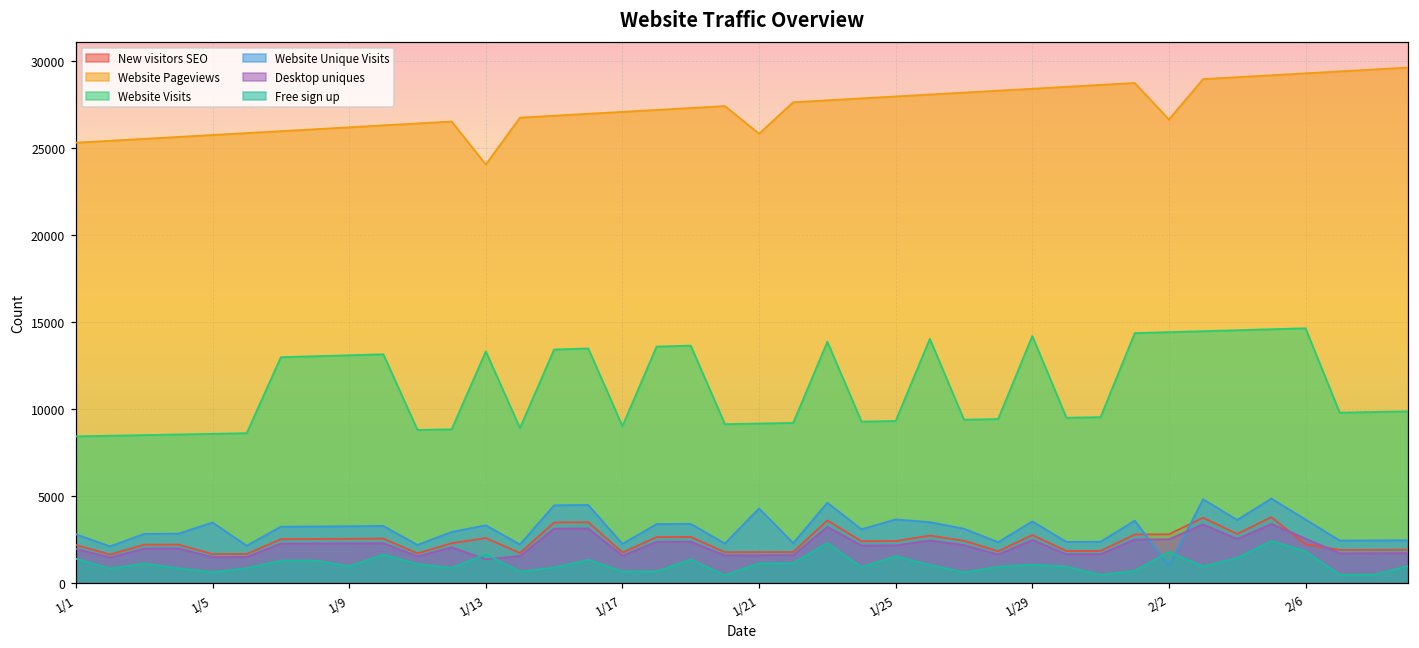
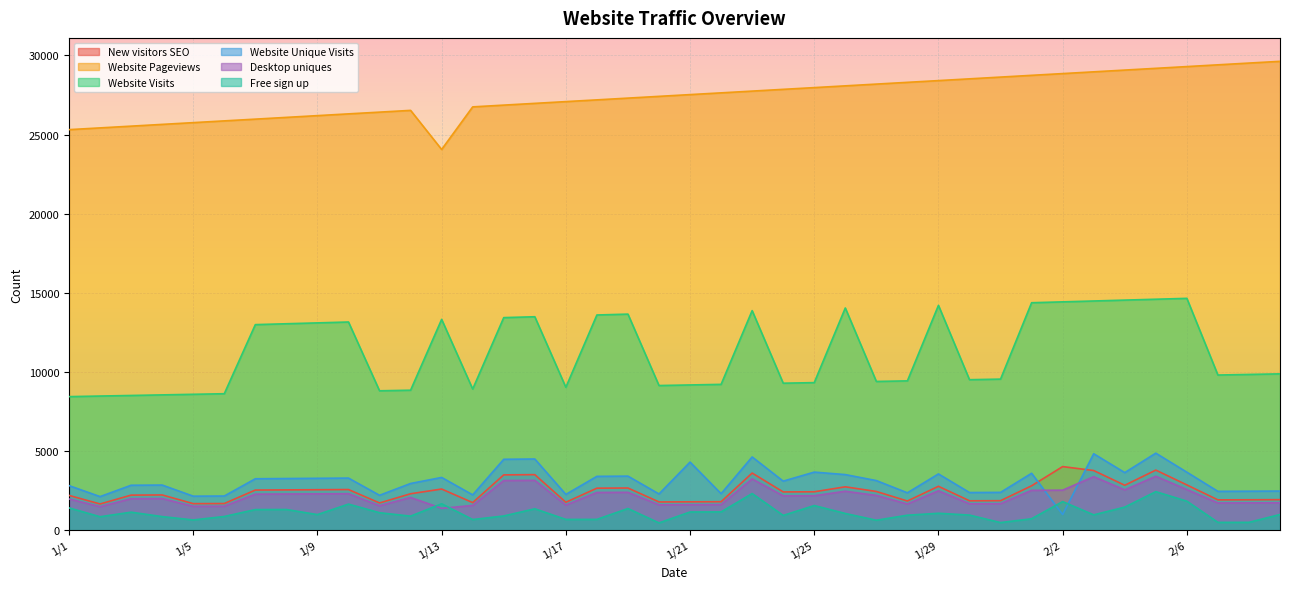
Website Unique Visits, 1/5: 3500 -> 2100
Website Pageviews, 1/21: 25800 -> 27500
New visitors SEO, 2/2: 2800 -> 4000
Website Pageviews, 2/2: 26600 -> 28900
New visitors SEO, 2/6: 2200 -> 2900
